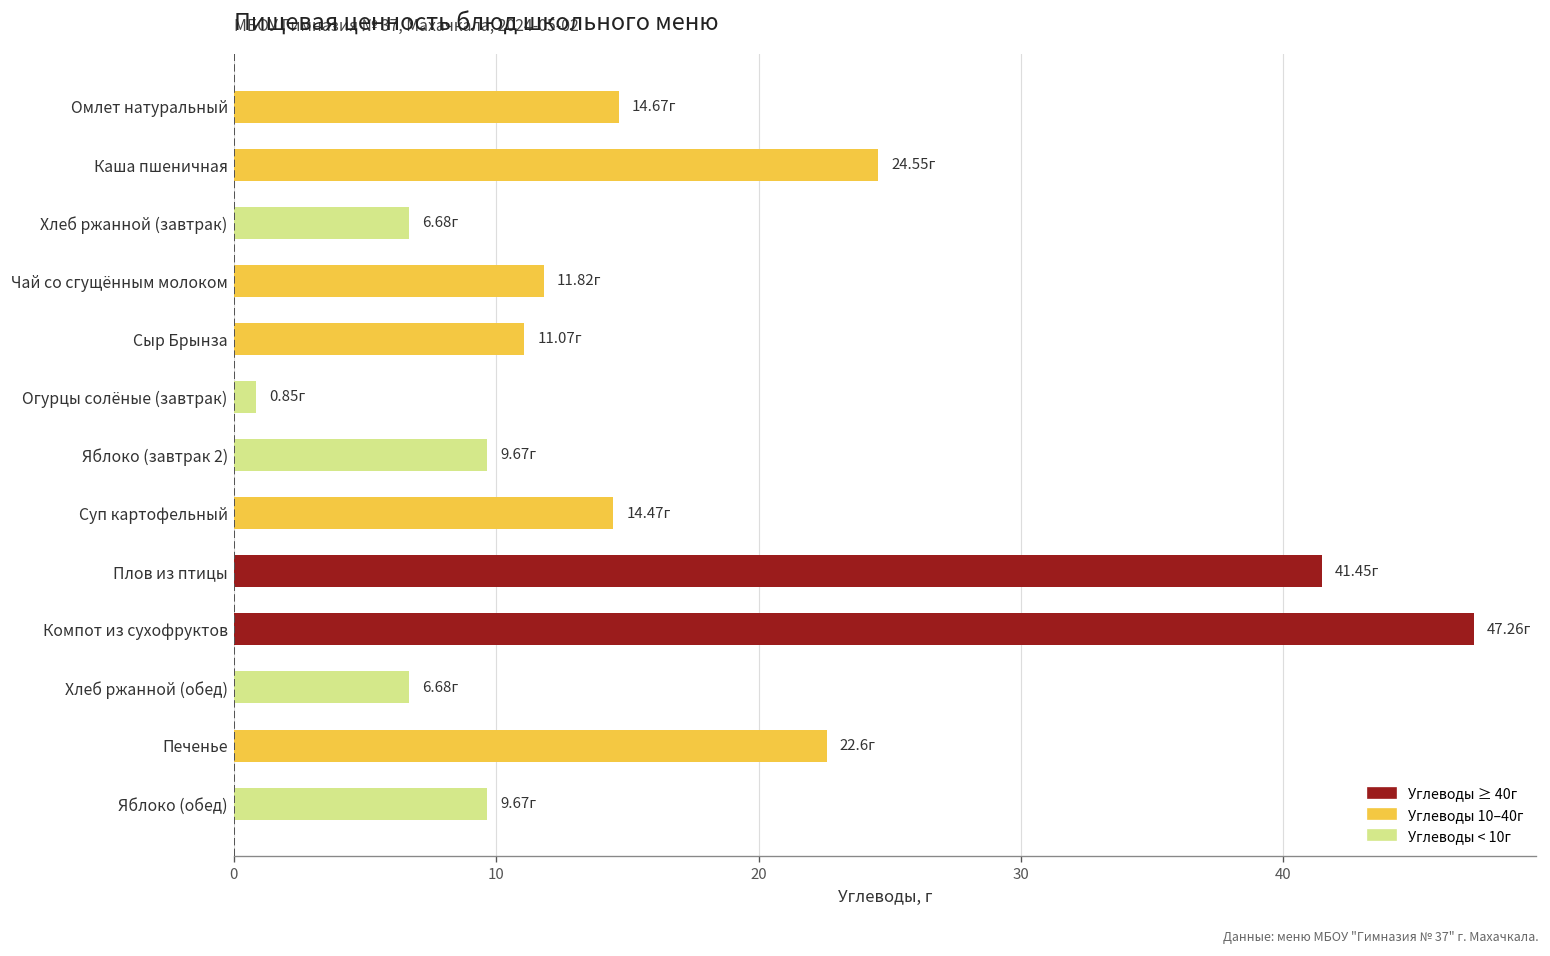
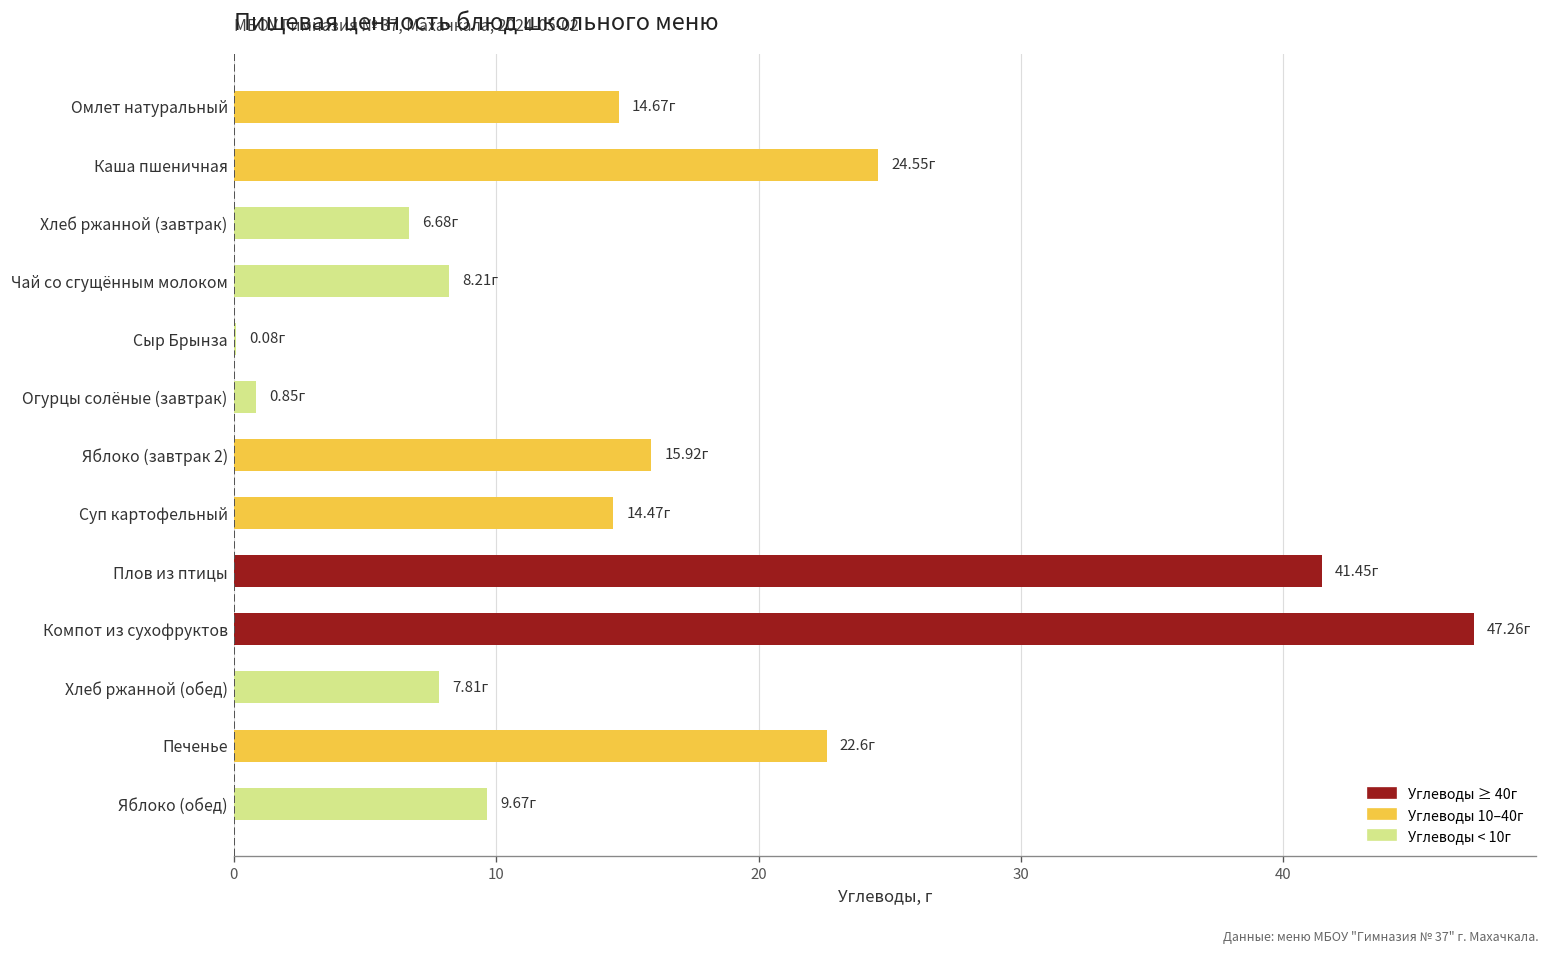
Чай со сгущённым молоком: 11.82г -> 8.21г
Сыр Брынза: 11.07г -> 0.08г
Яблоко (завтрак 2): 9.67г -> 15.92г
Хлеб ржанной (обед): 6.68г -> 7.81г
